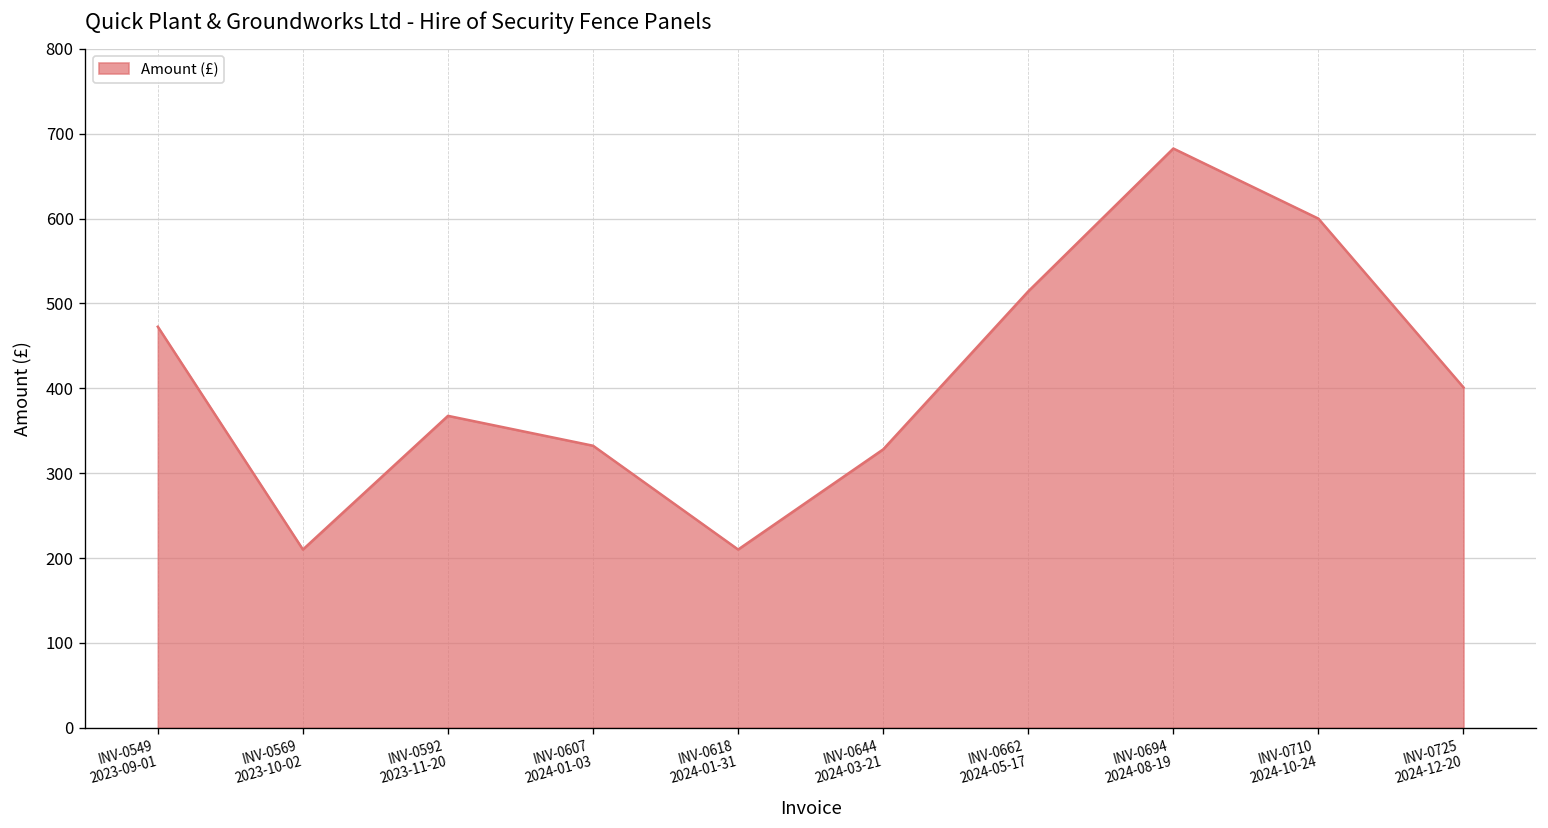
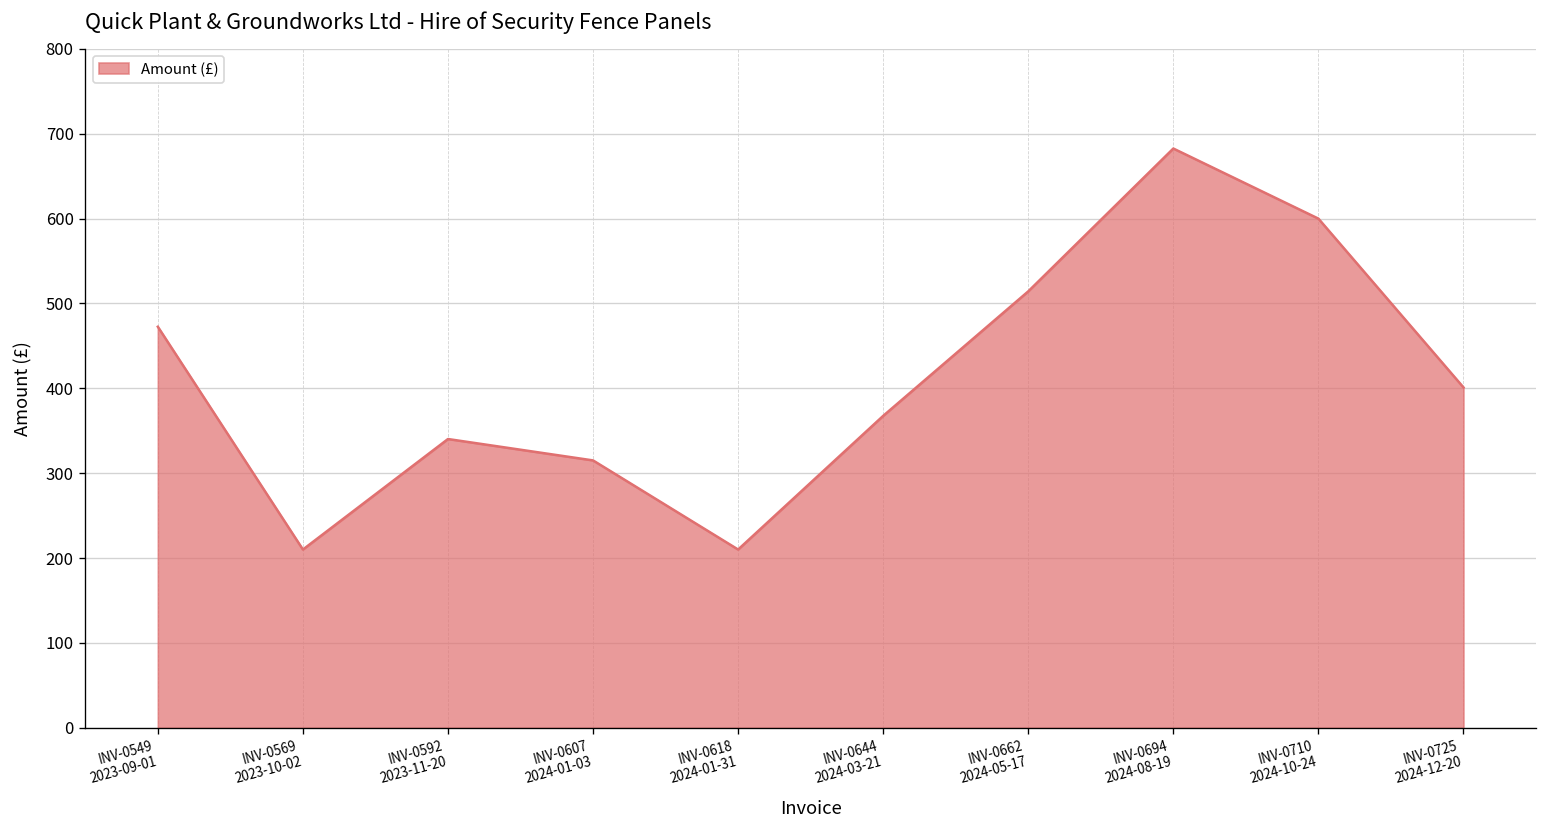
INV-0592 2023-11-20: 370 -> 340
INV-0607 2024-01-03: 330 -> 320
INV-0644 2024-03-21: 330 -> 370
